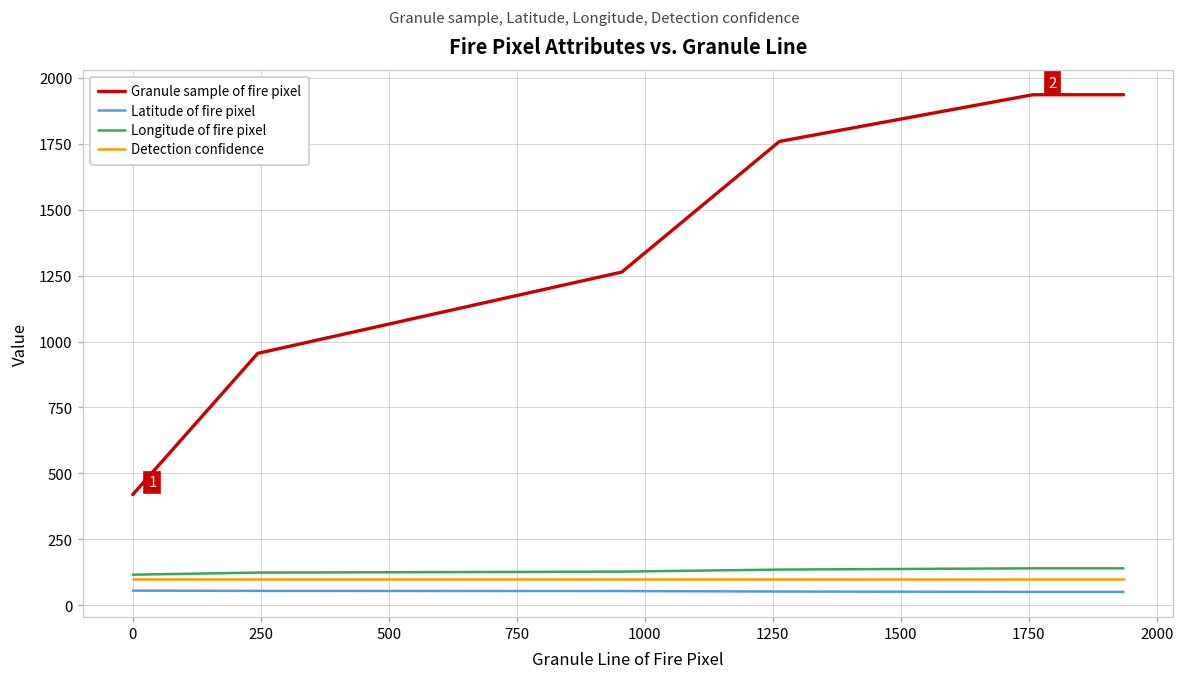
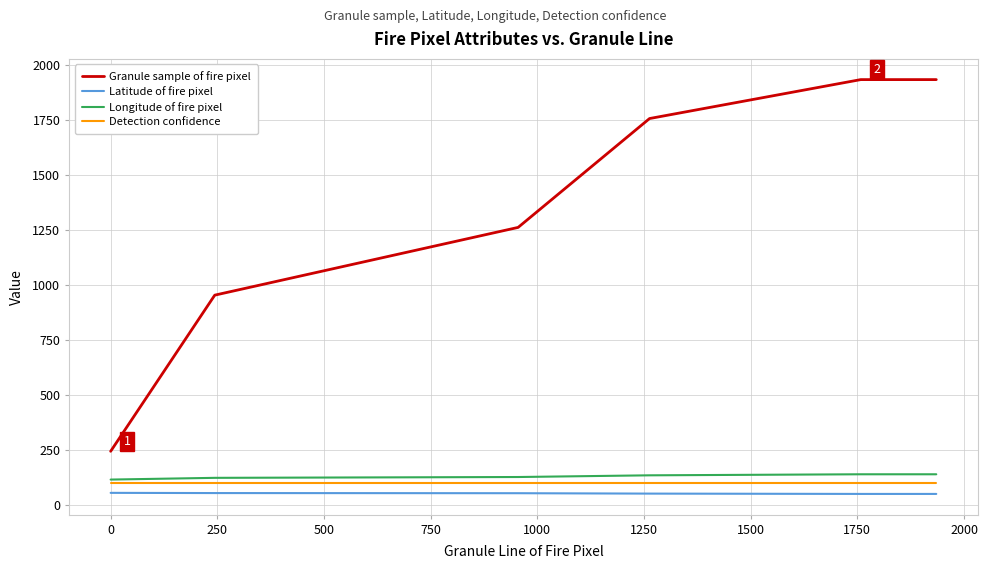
Granule sample of fire pixel, 0: 420 -> 250
